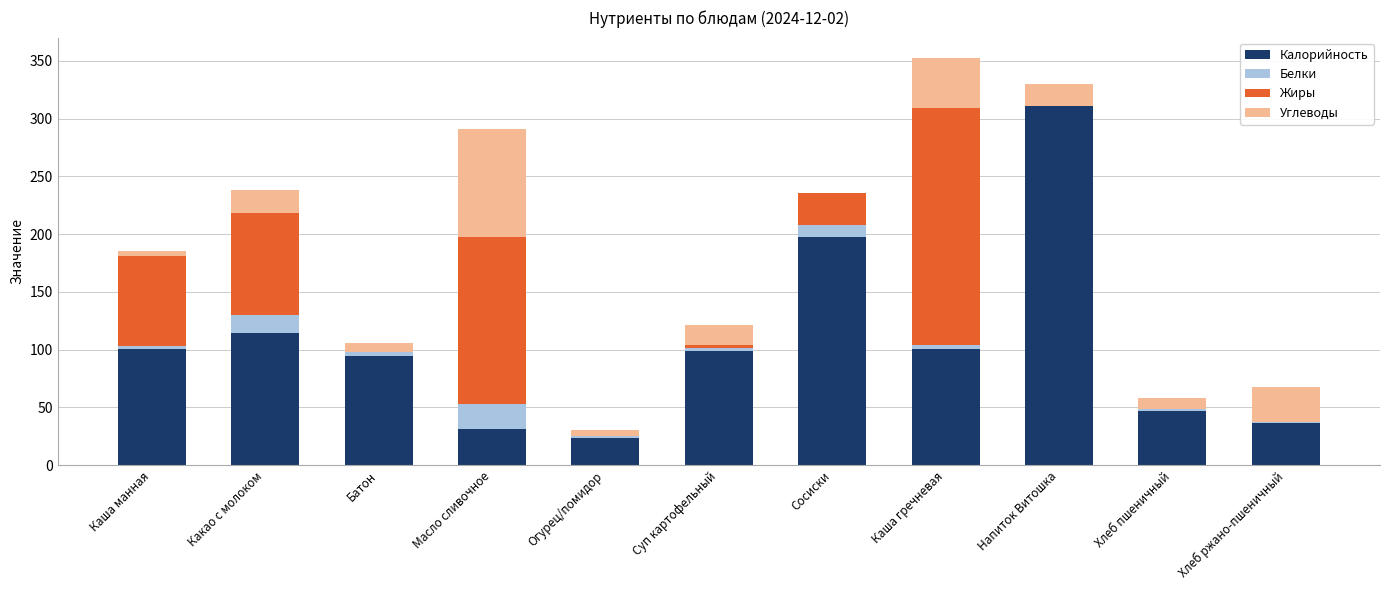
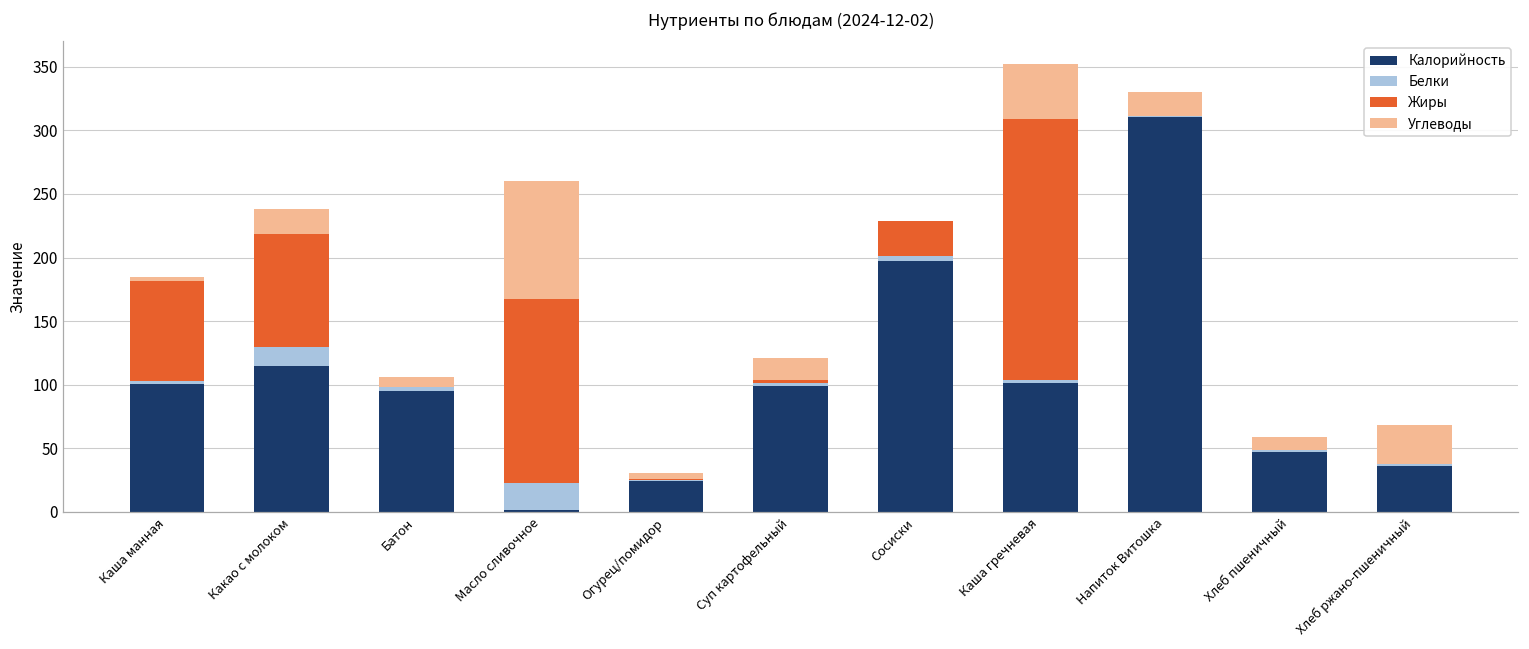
Калорийность, Масло сливочное: 32 -> 1
Белки, Сосиски: 11 -> 4
